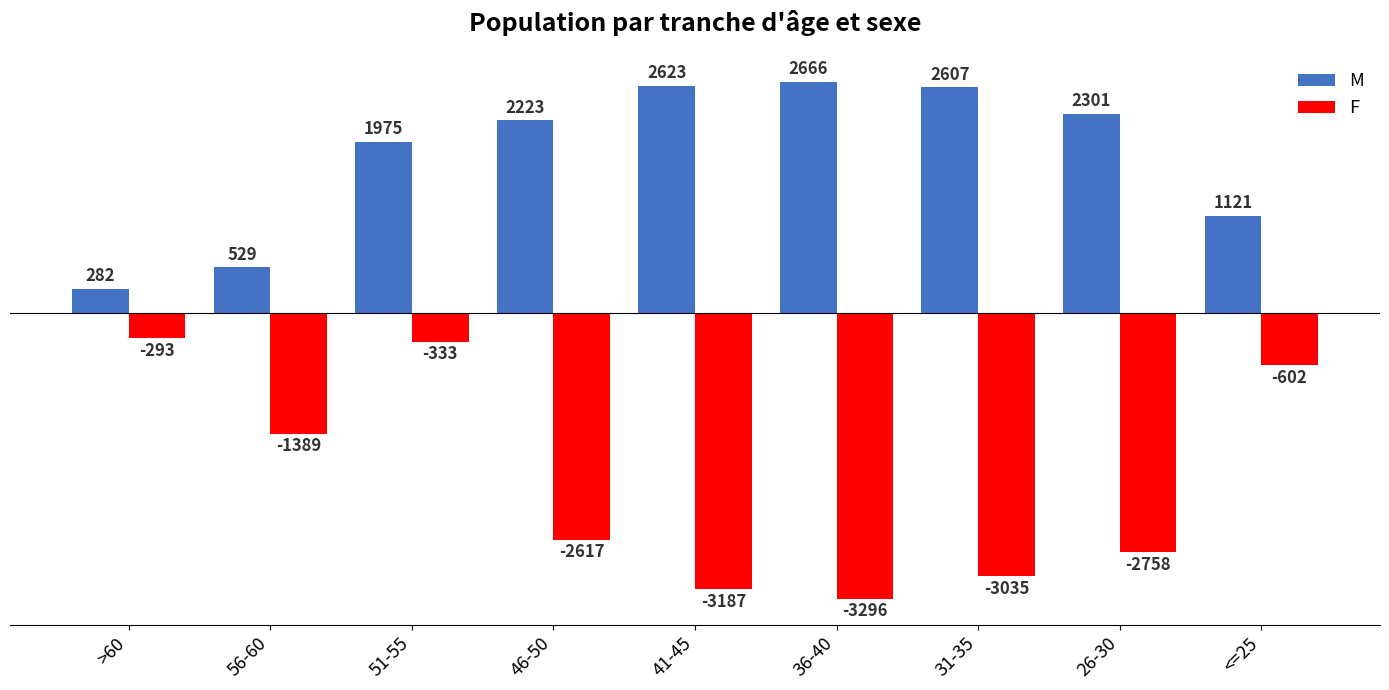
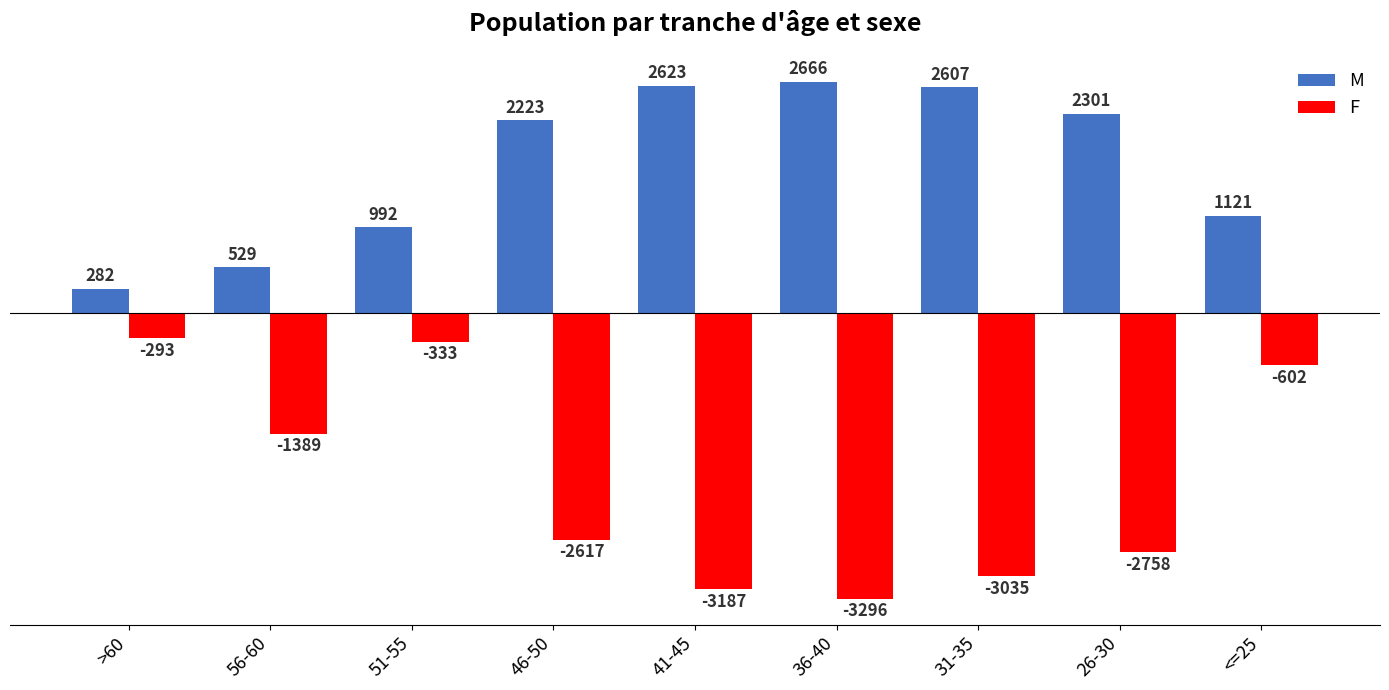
M, 51-55: 1975 -> 992
